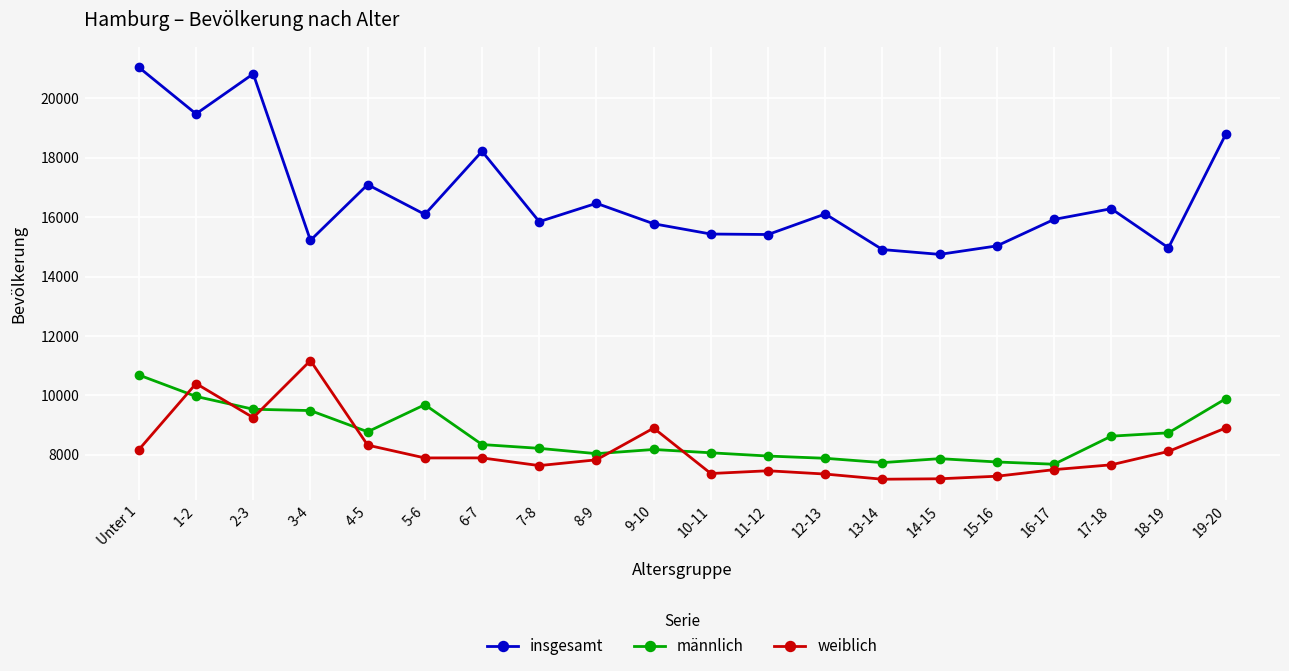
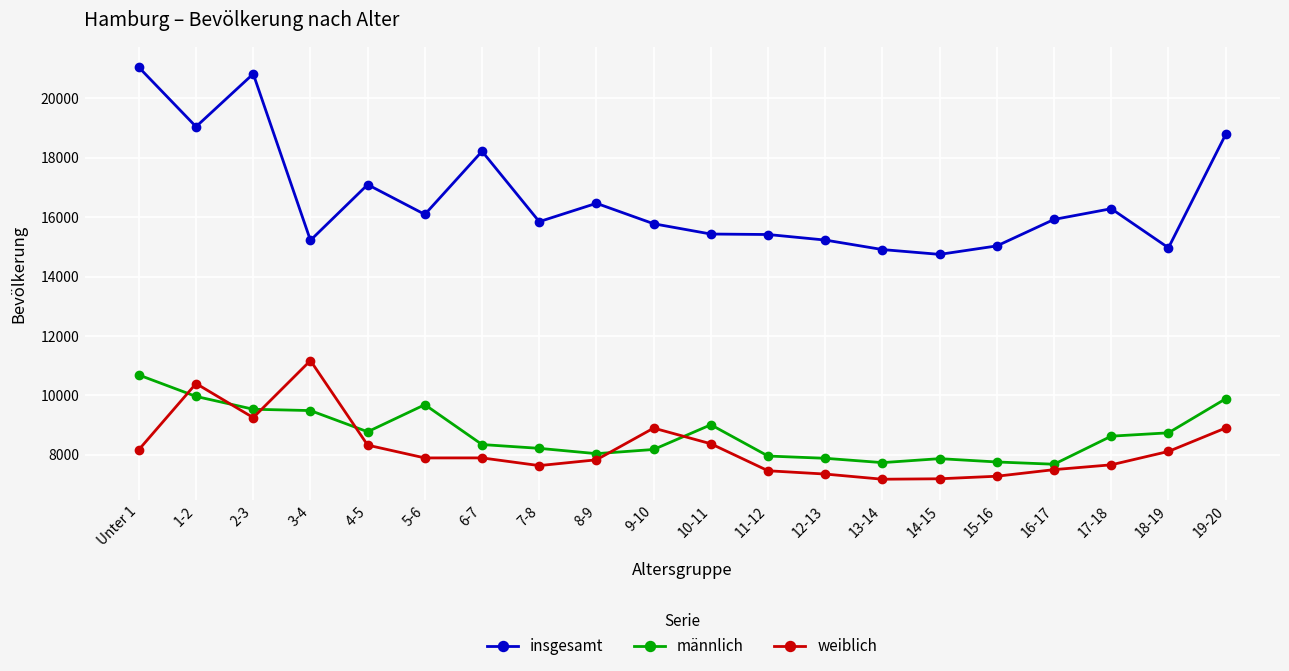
insgesamt, 1-2: 19500 -> 19000
männlich, 10-11: 8100 -> 9000
weiblich, 10-11: 7400 -> 8400
insgesamt, 12-13: 16100 -> 15200
